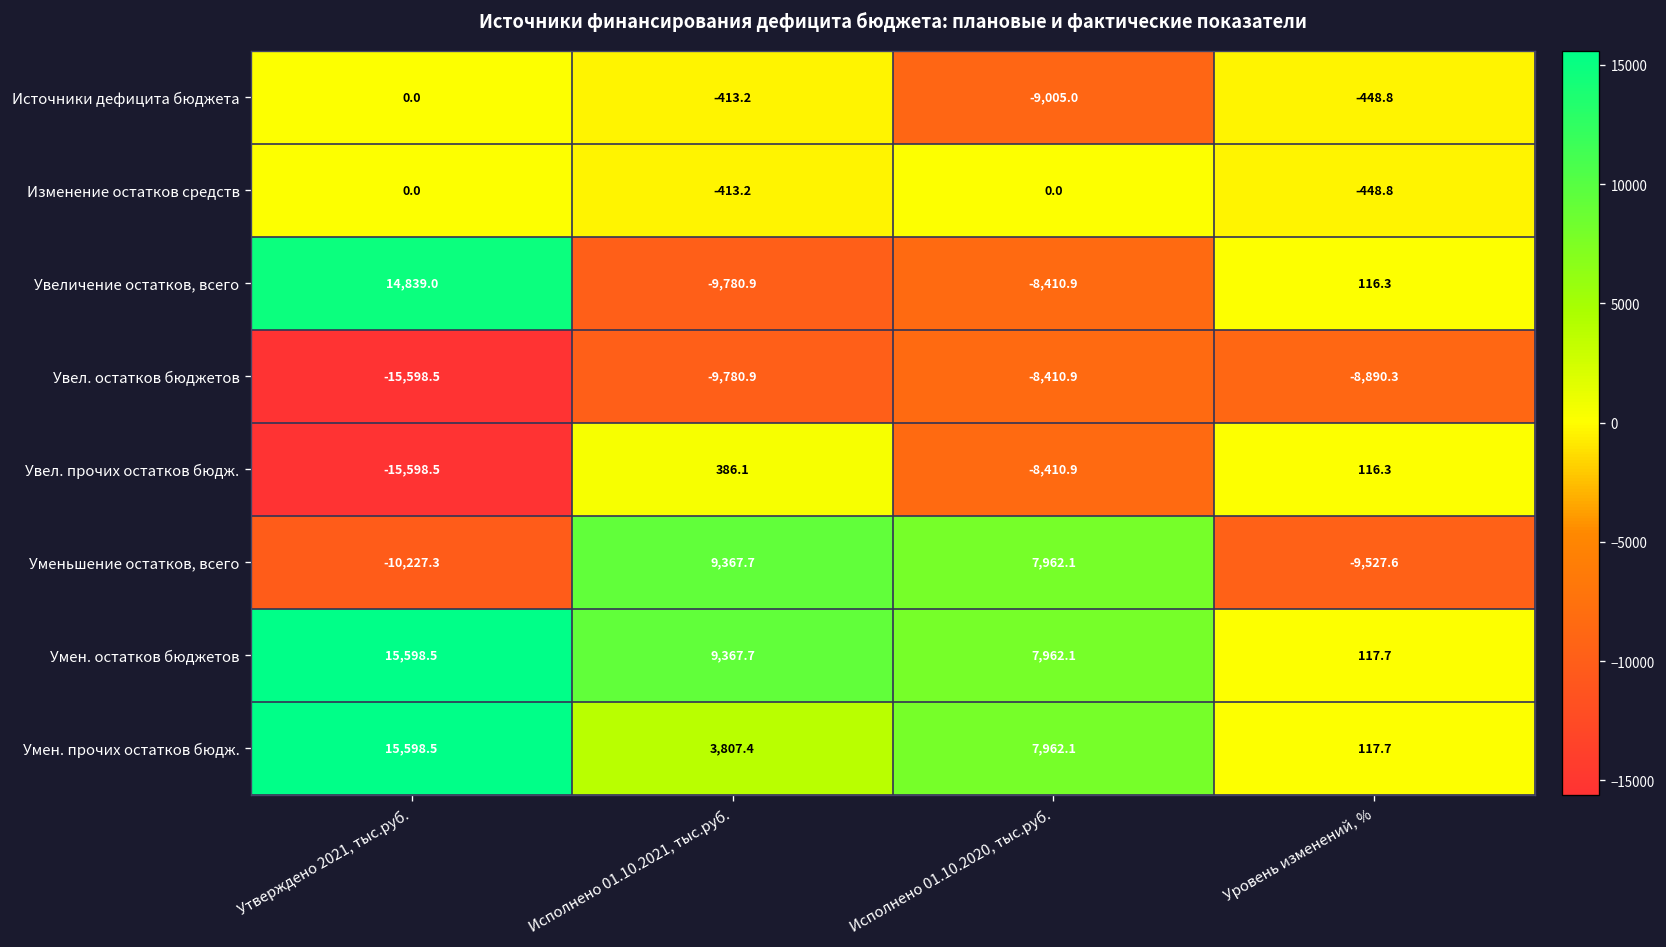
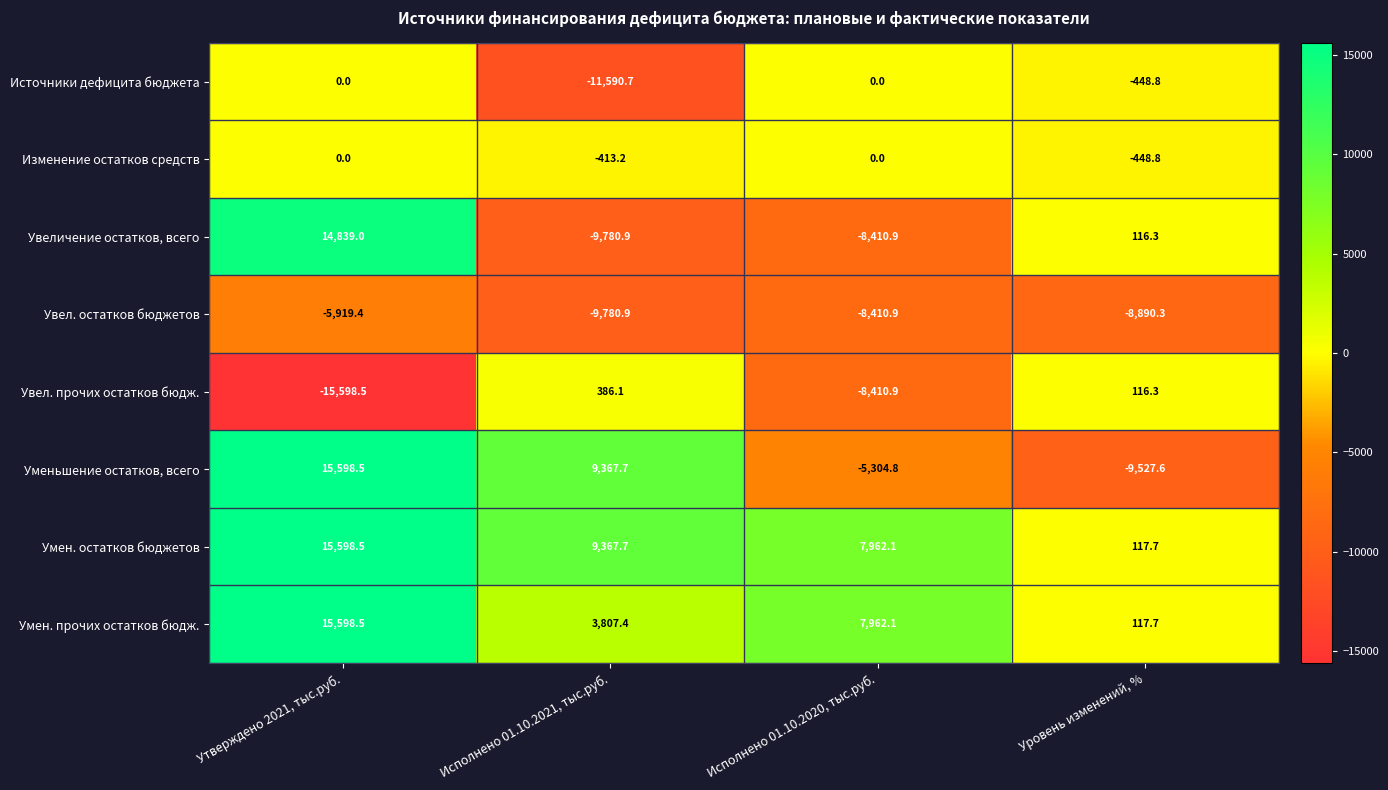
Источники дефицита бюджета, Исполнено 01.10.2021, тыс.руб.: -413.2 -> -11,590.7
Источники дефицита бюджета, Исполнено 01.10.2020, тыс.руб.: -9,005.0 -> 0.0
Увел. остатков бюджетов, Утверждено 2021, тыс.руб.: -15,598.5 -> -5,919.4
Уменьшение остатков, всего, Утверждено 2021, тыс.руб.: -10,227.3 -> 15,598.5
Уменьшение остатков, всего, Исполнено 01.10.2020, тыс.руб.: 7,962.1 -> -5,304.8
